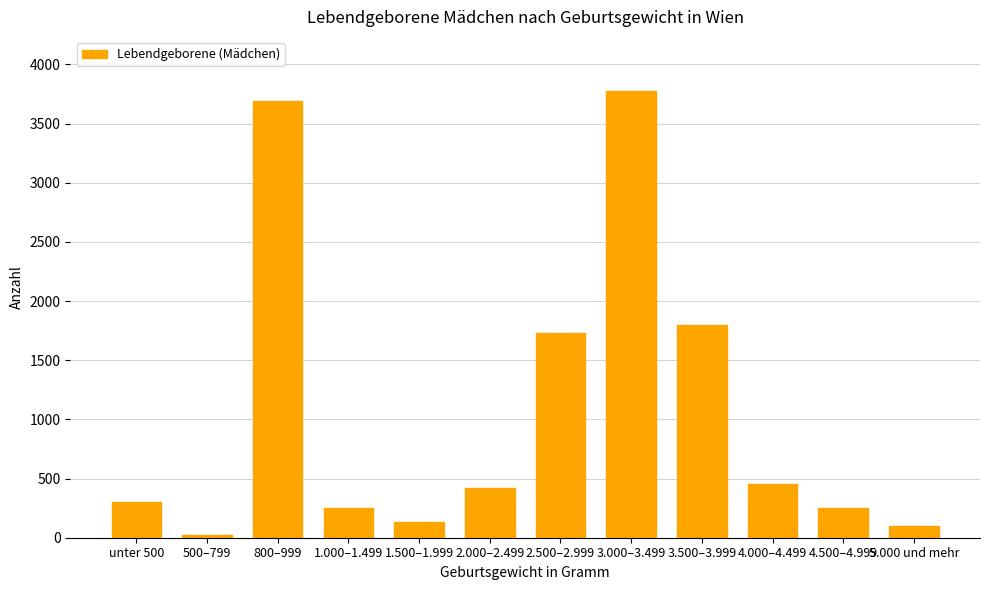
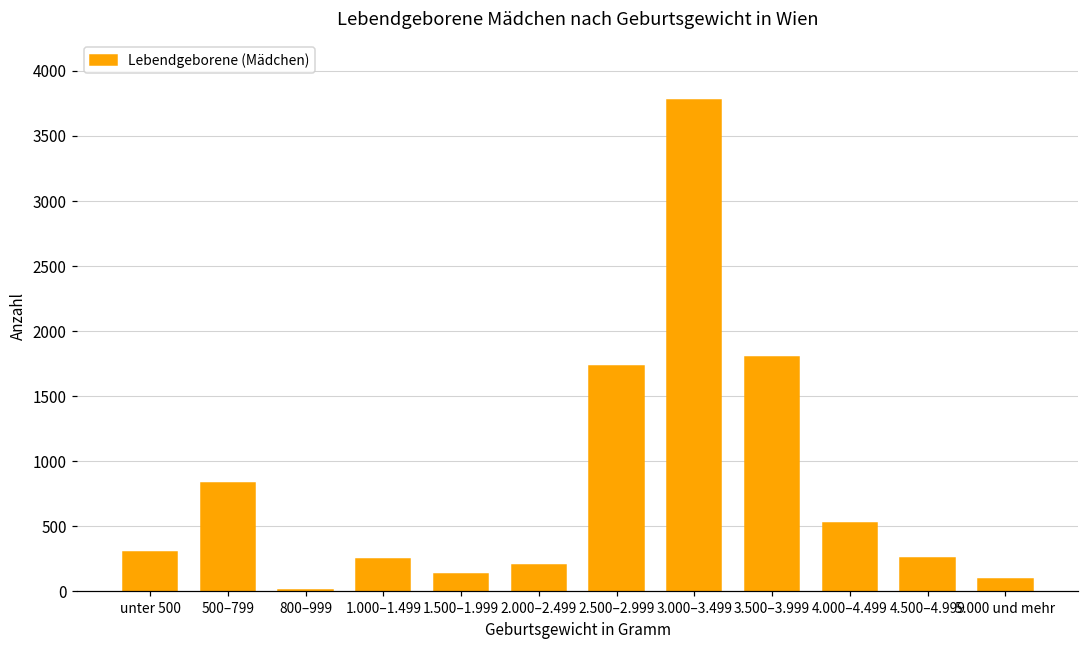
500–799: 20 -> 830
800–999: 3690 -> 10
2.000–2.499: 420 -> 210
4.000–4.499: 450 -> 530
